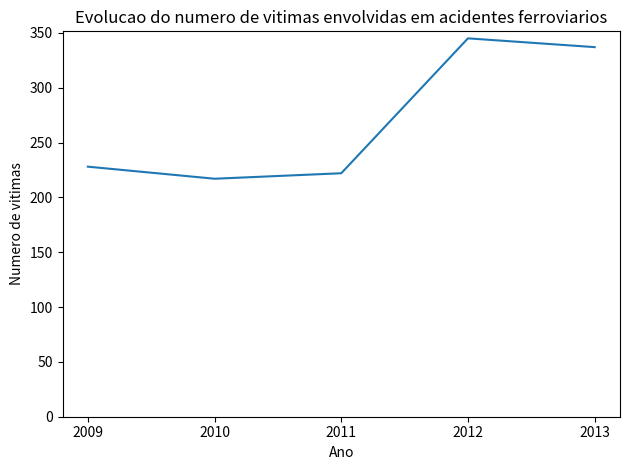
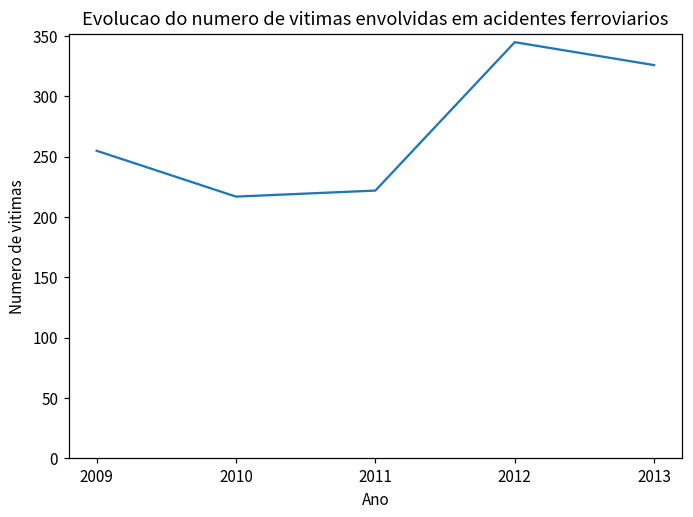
2009: 228 -> 255
2013: 337 -> 326
